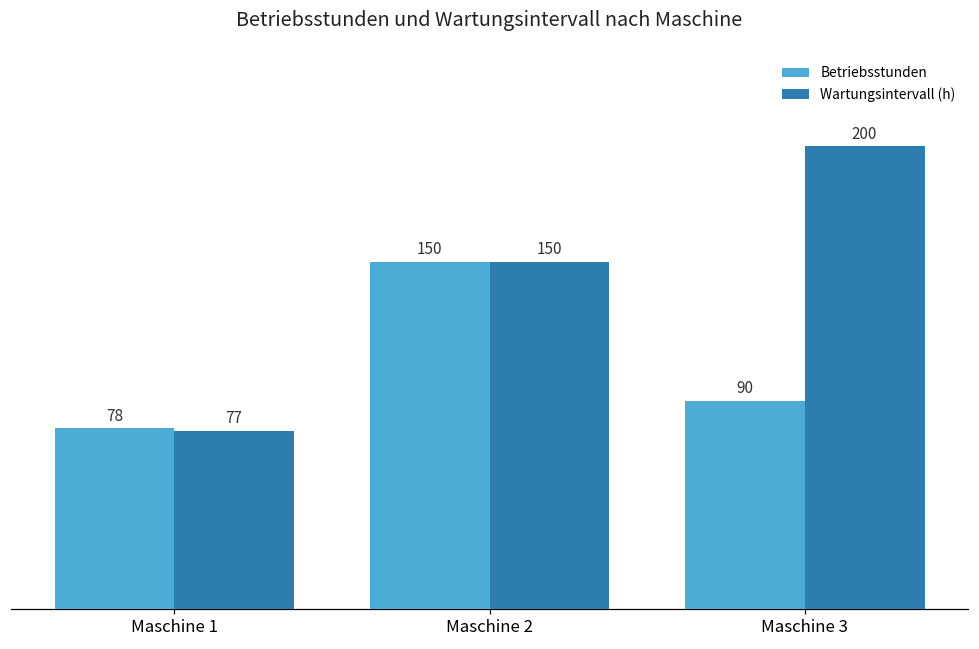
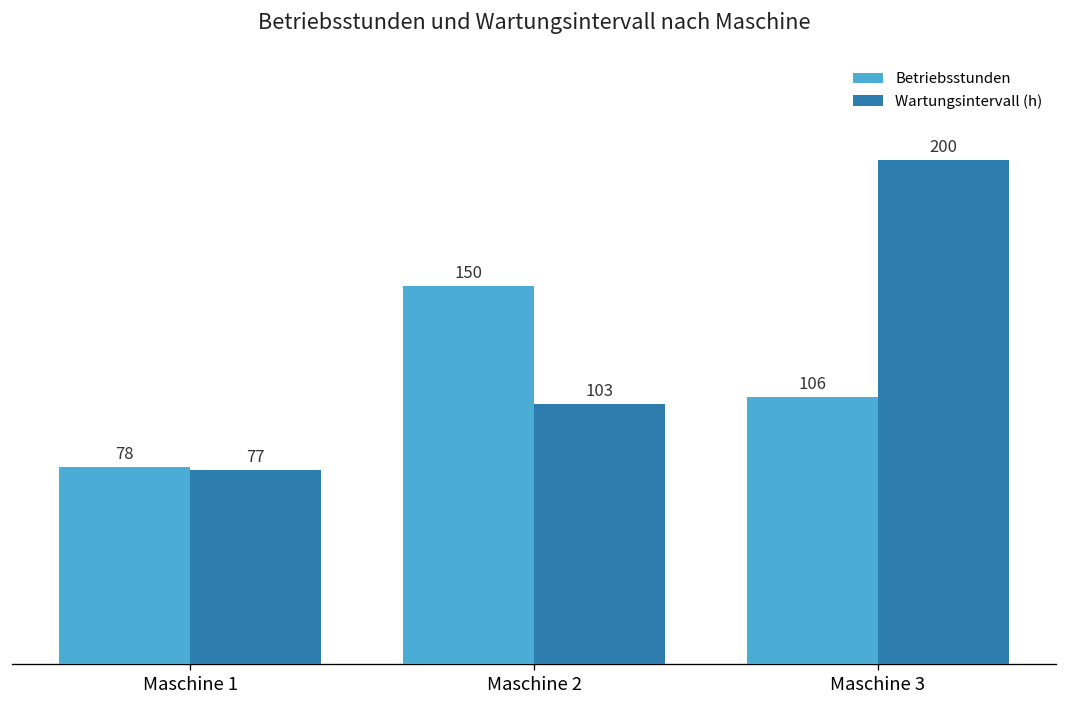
Wartungsintervall (h), Maschine 2: 150 -> 103
Betriebsstunden, Maschine 3: 90 -> 106
